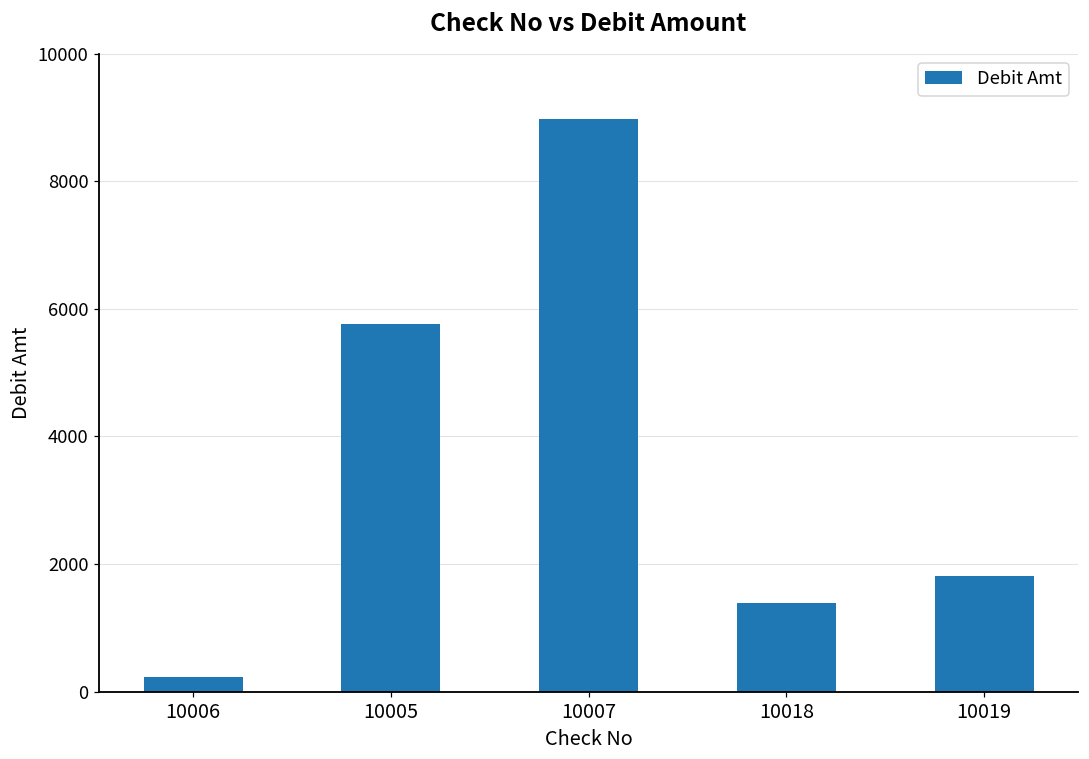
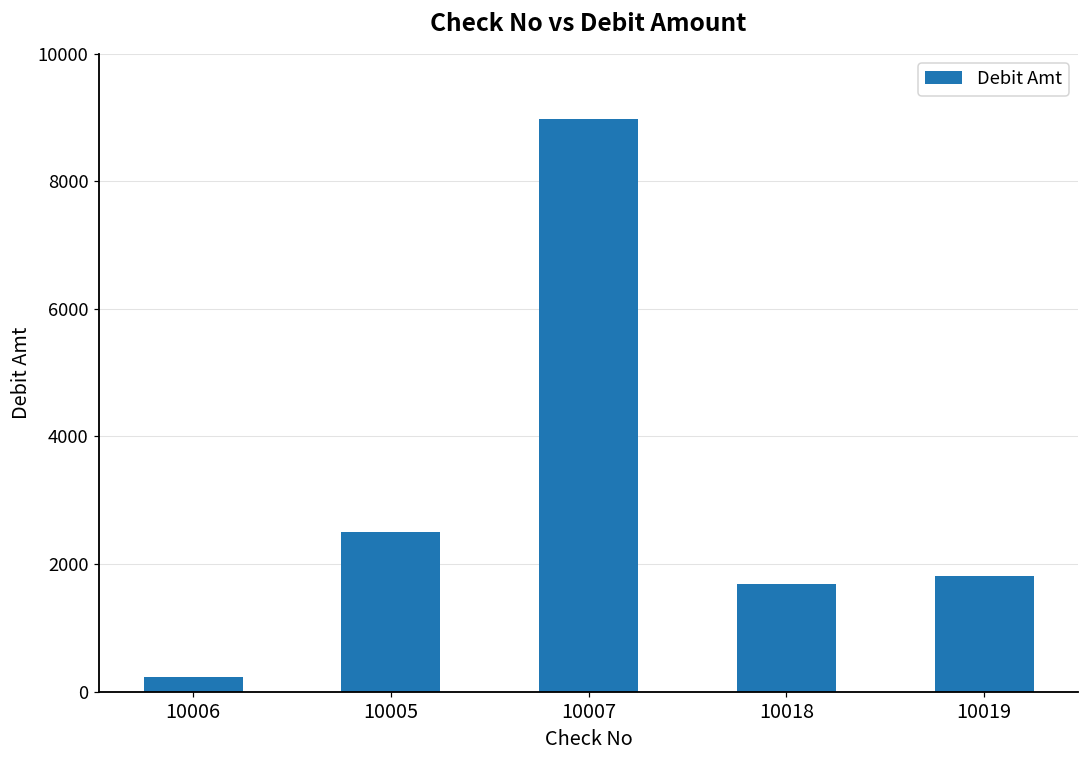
10005: 5800 -> 2500
10018: 1400 -> 1700
